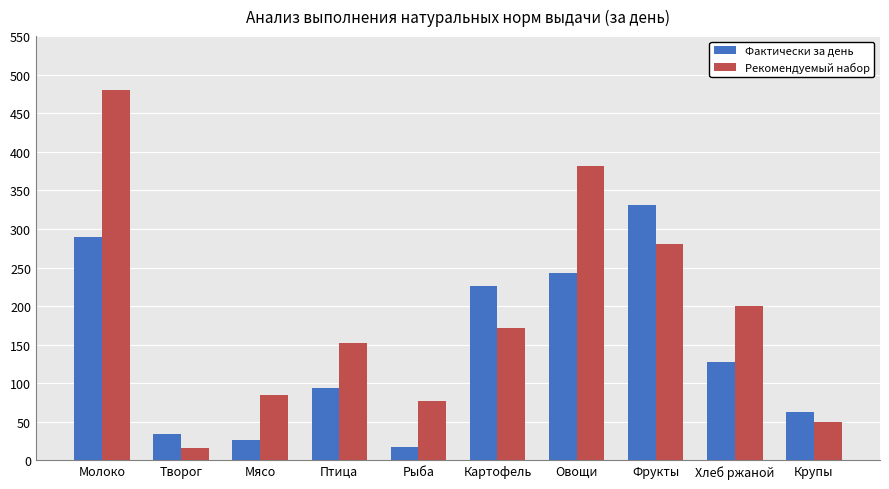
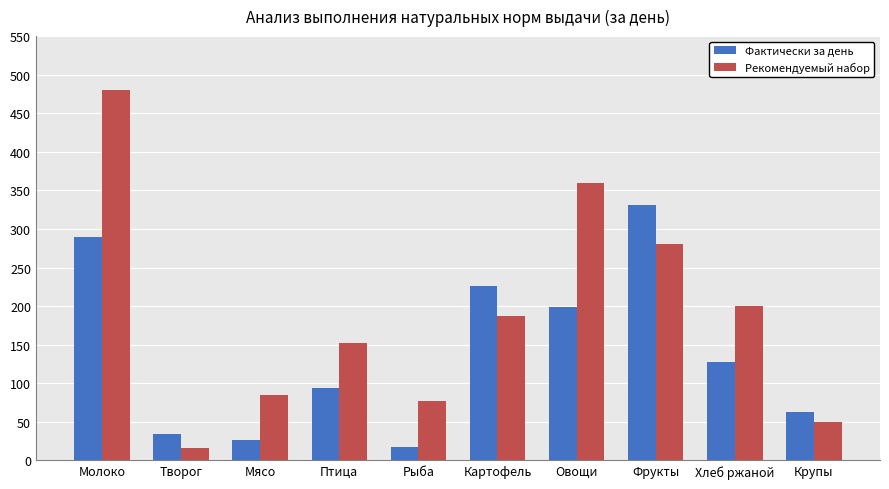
Рекомендуемый набор, Картофель: 170 -> 190
Фактически за день, Овощи: 240 -> 200
Рекомендуемый набор, Овощи: 380 -> 360
